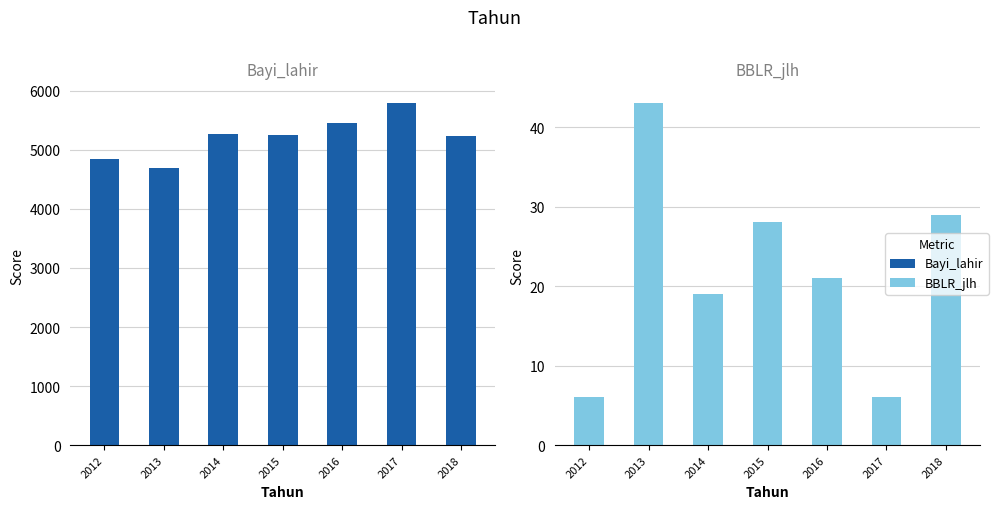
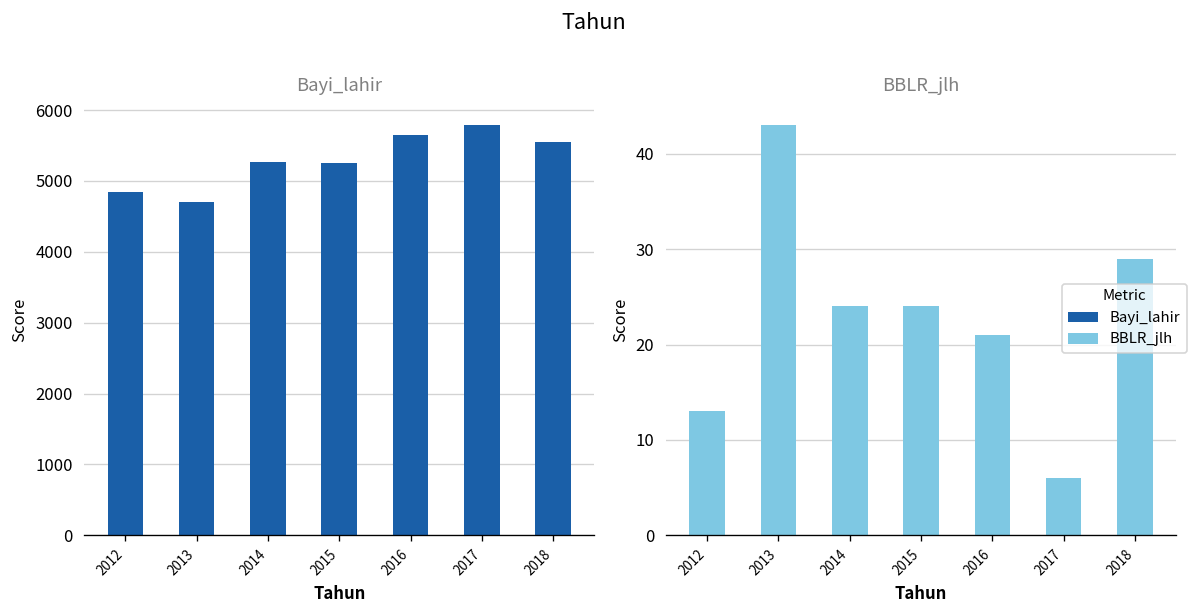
Bayi_lahir, 2016: 5500 -> 5700
Bayi_lahir, 2018: 5200 -> 5600
BBLR_jlh, 2012: 6 -> 13
BBLR_jlh, 2014: 19 -> 24
BBLR_jlh, 2015: 28 -> 24
